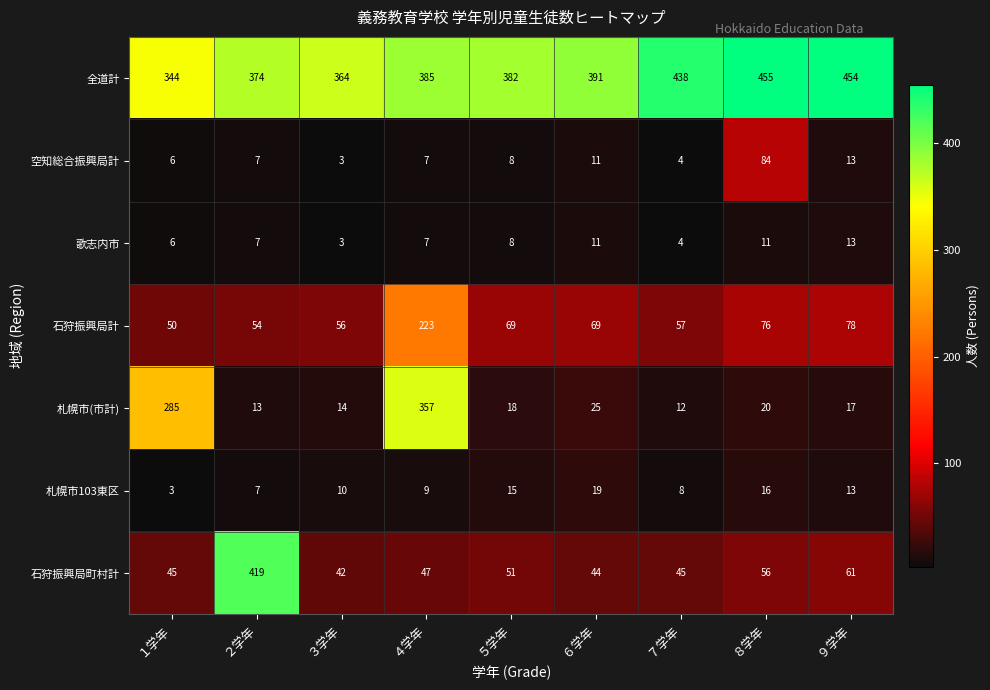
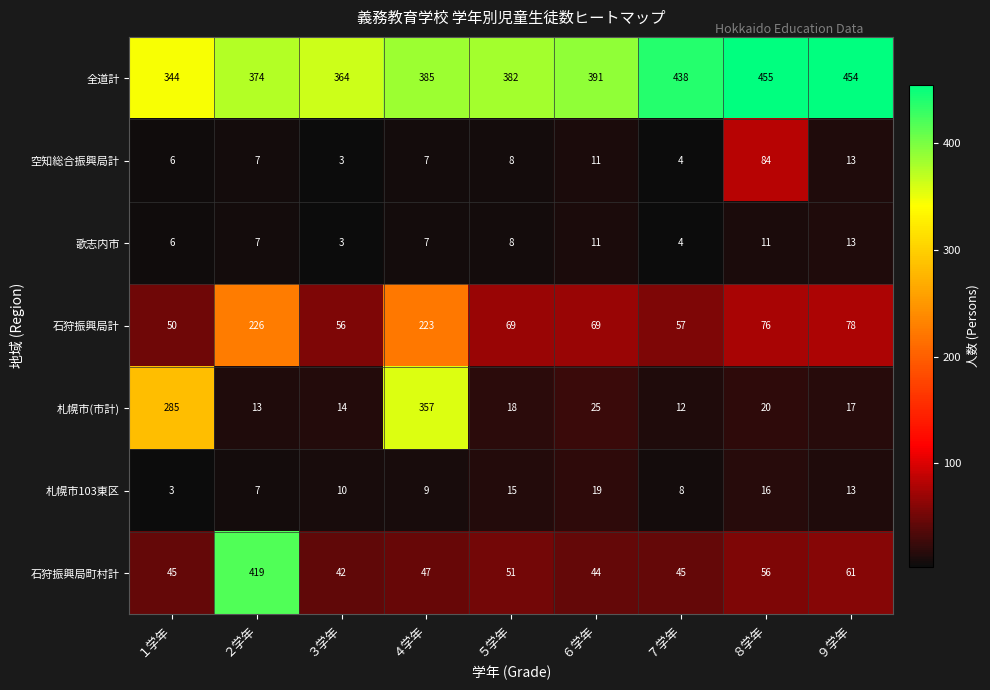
石狩振興局計, ２学年: 54 -> 226
